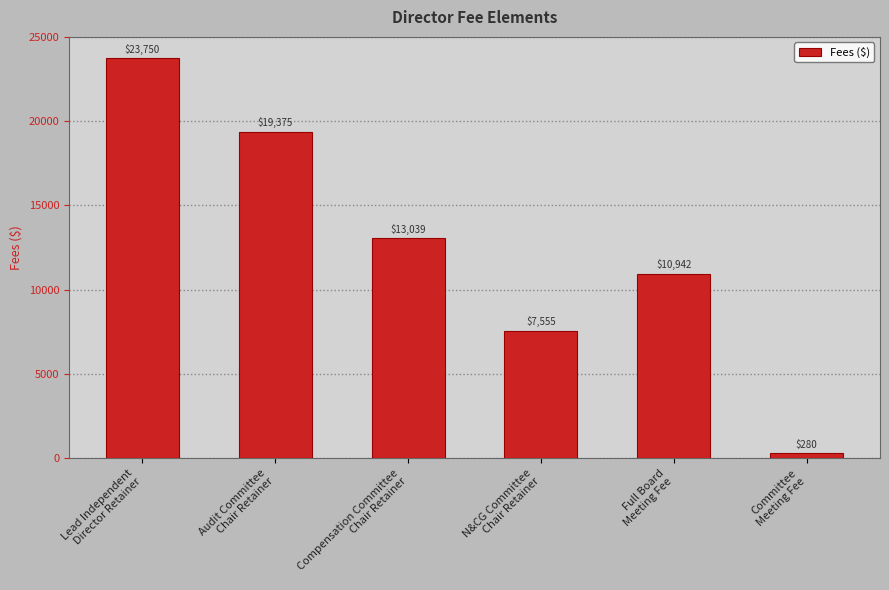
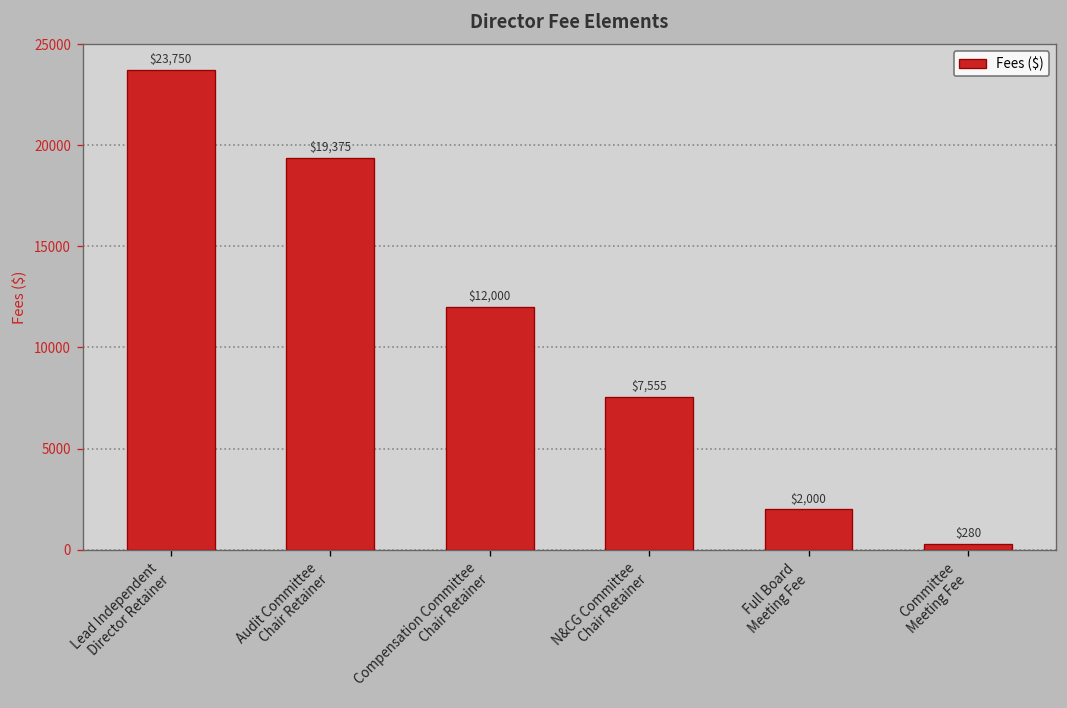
Compensation Committee Chair Retainer: $13,039 -> $12,000
Full Board Meeting Fee: $10,942 -> $2,000
